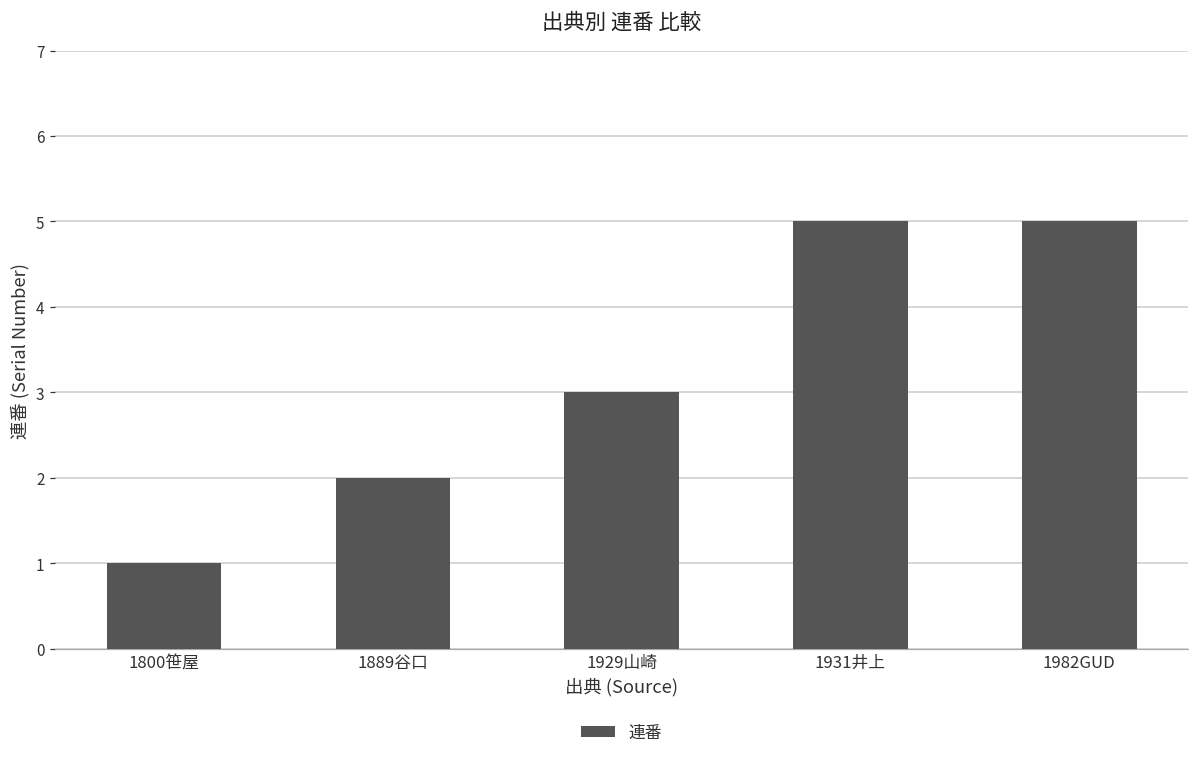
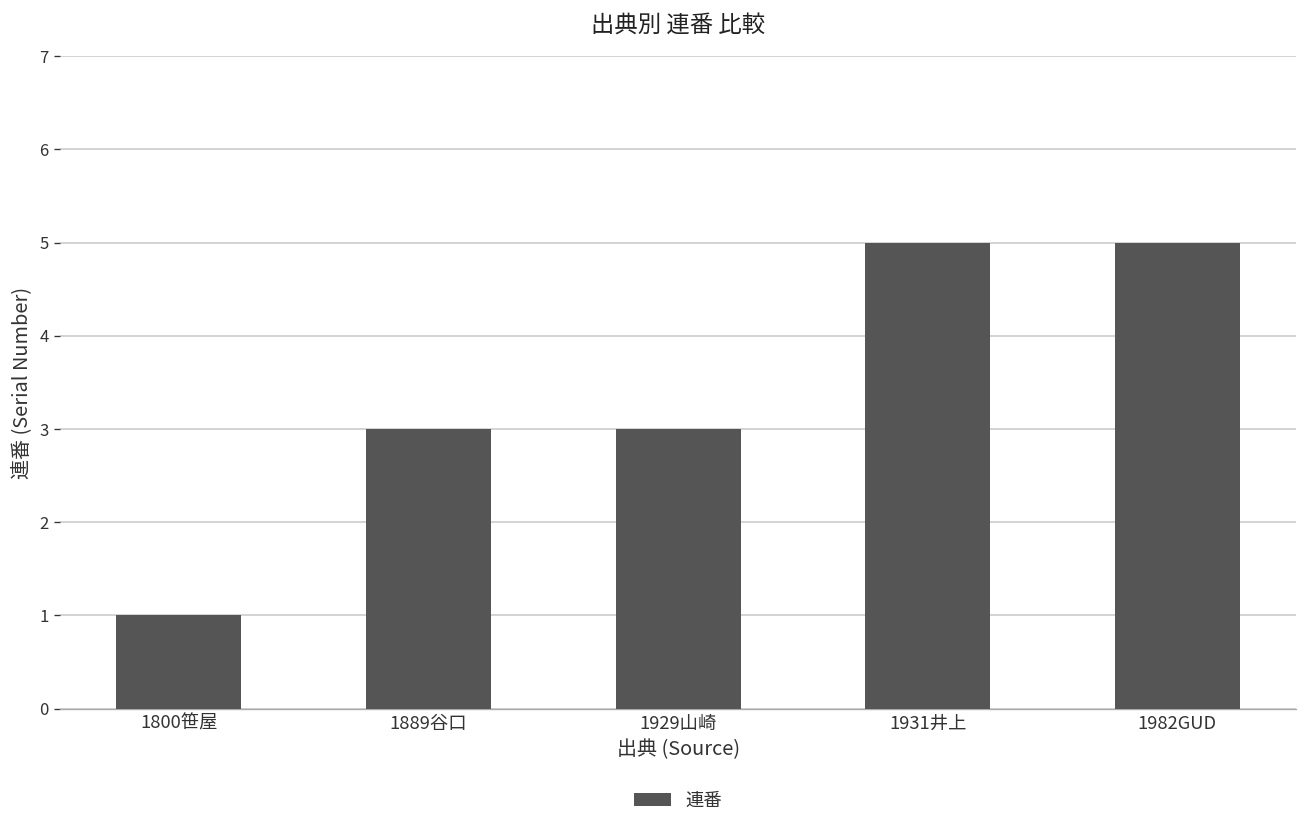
1889谷口: 2 -> 3
